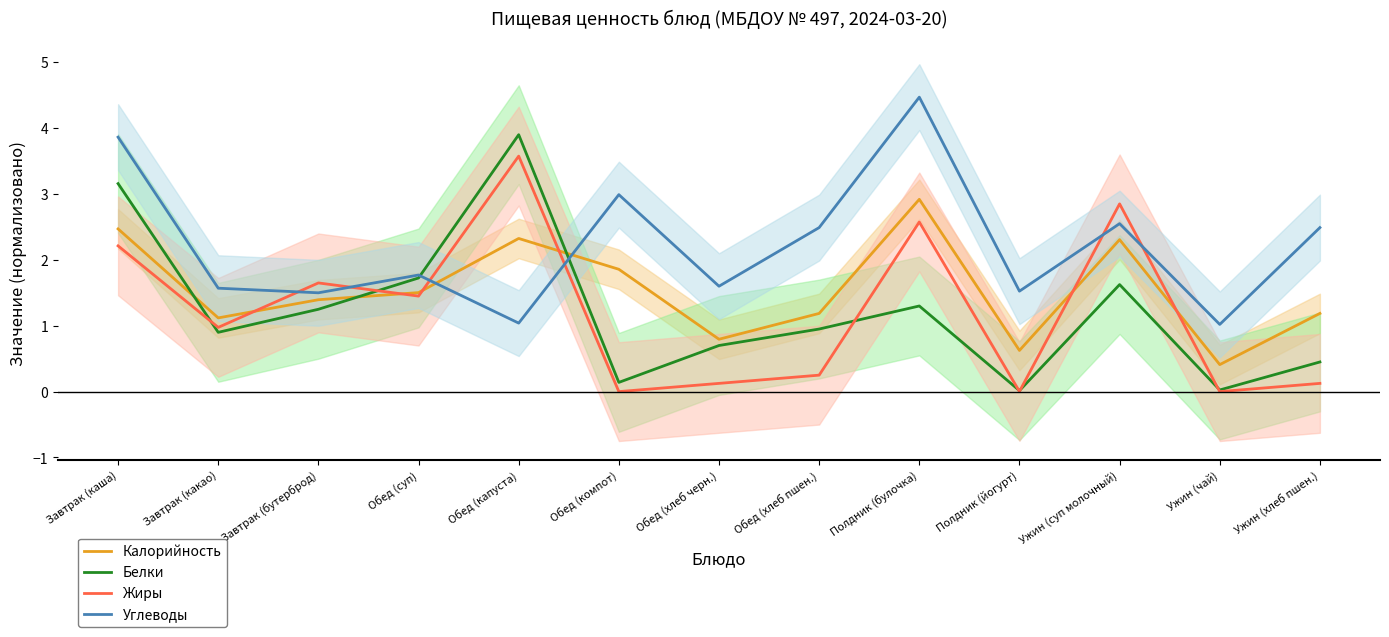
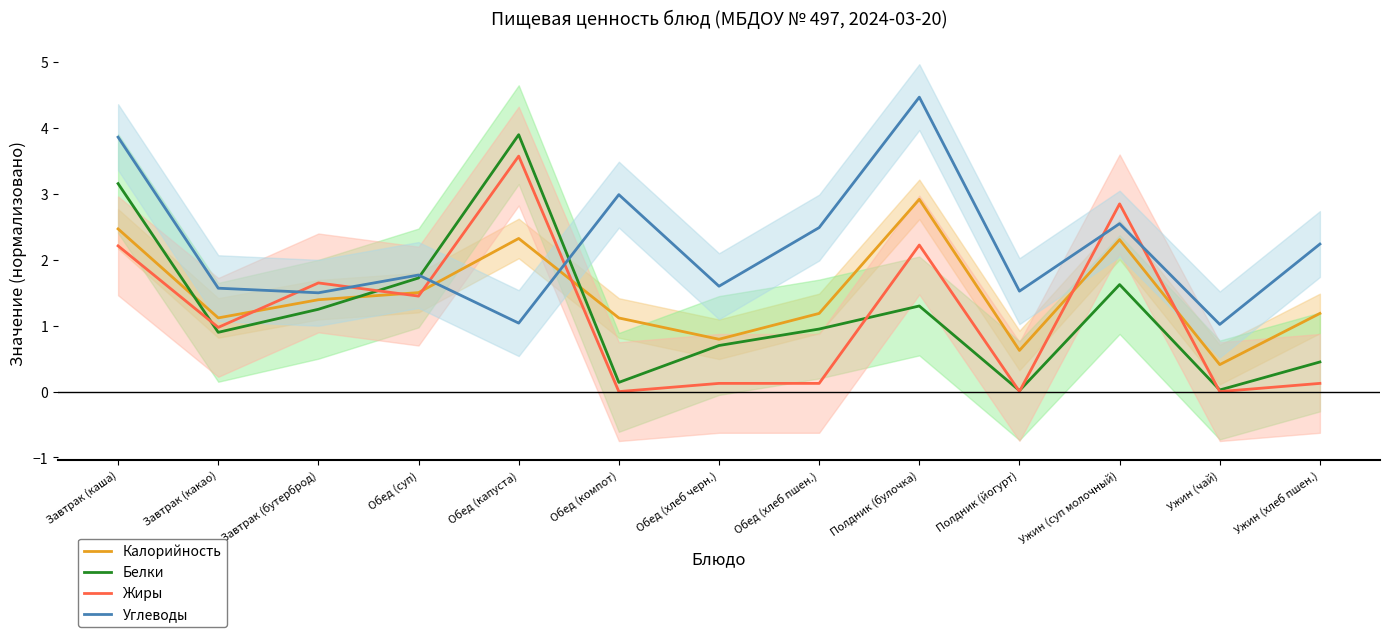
Калорийность, Обед (компот): 1.9 -> 1.1
Жиры, Обед (хлеб пшен.): 0.3 -> 0.1
Жиры, Полдник (булочка): 2.6 -> 2.2
Углеводы, Ужин (хлеб пшен.): 2.5 -> 2.2
